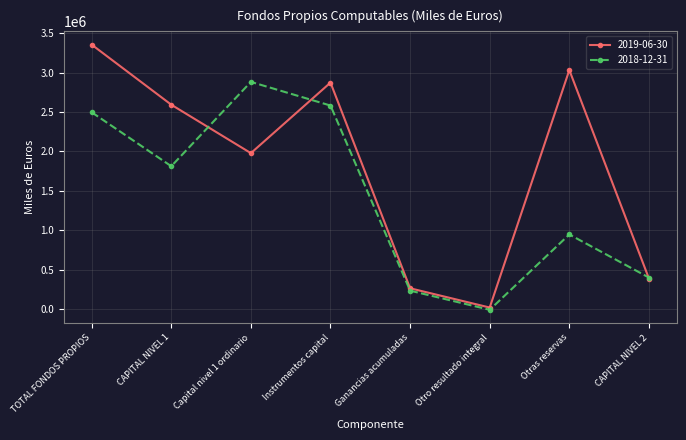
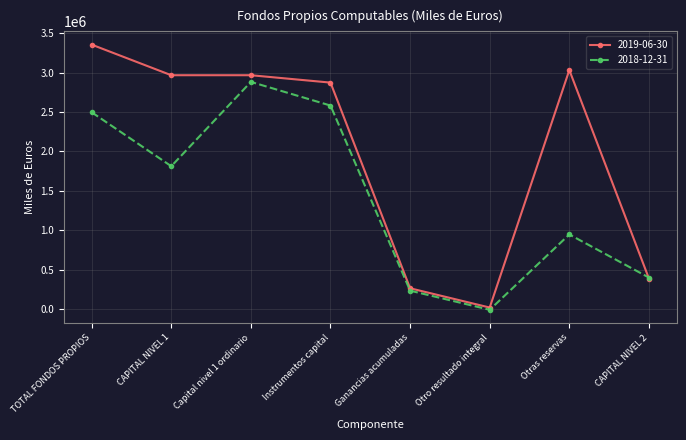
2019-06-30, CAPITAL NIVEL 1: 2600000 -> 3000000
2019-06-30, Capital nivel 1 ordinario: 2000000 -> 3000000
